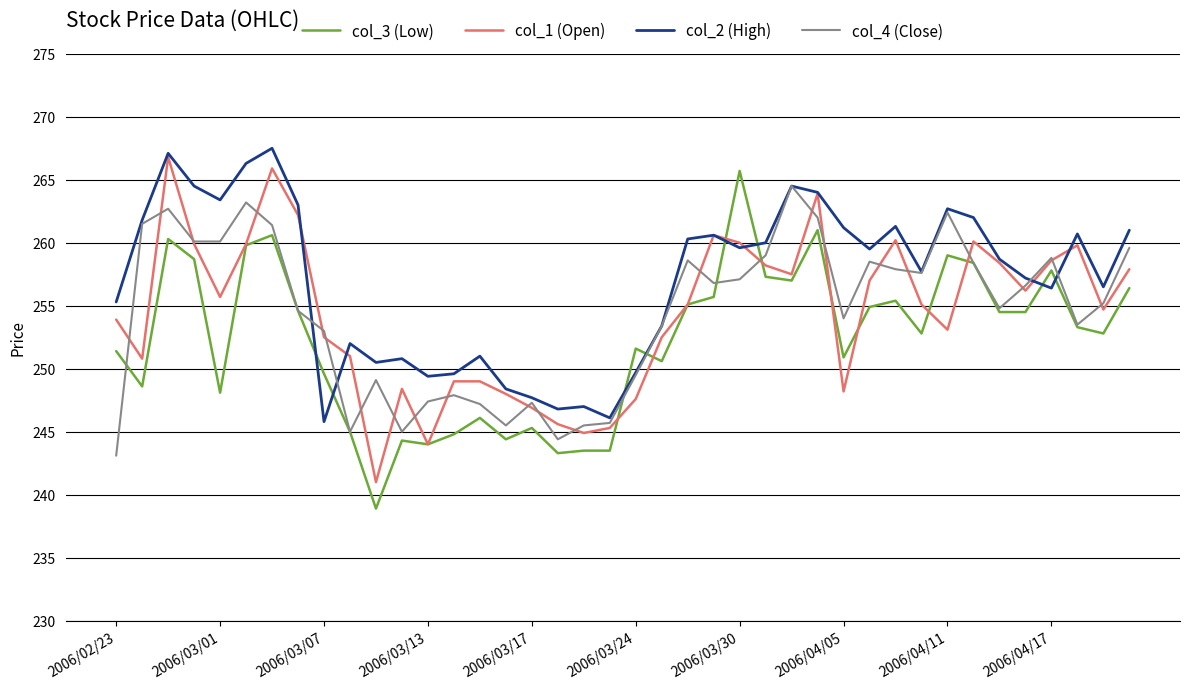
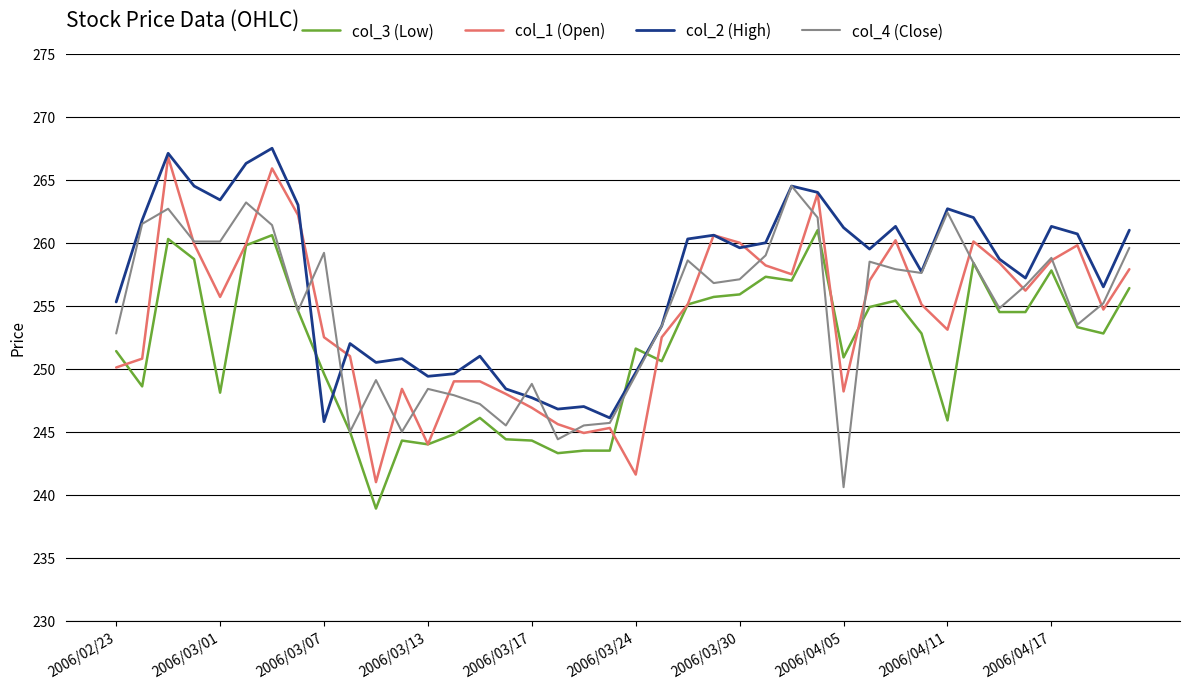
col_1 (Open), 2006/02/23: 253.9 -> 250.1
col_4 (Close), 2006/02/23: 243.1 -> 252.8
col_4 (Close), 2006/03/07: 253.0 -> 259.2
col_4 (Close), 2006/03/13: 247.4 -> 248.4
col_3 (Low), 2006/03/17: 245.3 -> 244.3
col_4 (Close), 2006/03/17: 247.3 -> 248.8
col_1 (Open), 2006/03/24: 247.6 -> 241.6
col_3 (Low), 2006/03/30: 265.7 -> 255.9
col_4 (Close), 2006/04/05: 254.0 -> 240.6
col_3 (Low), 2006/04/11: 259.0 -> 245.9
col_2 (High), 2006/04/17: 256.4 -> 261.3
